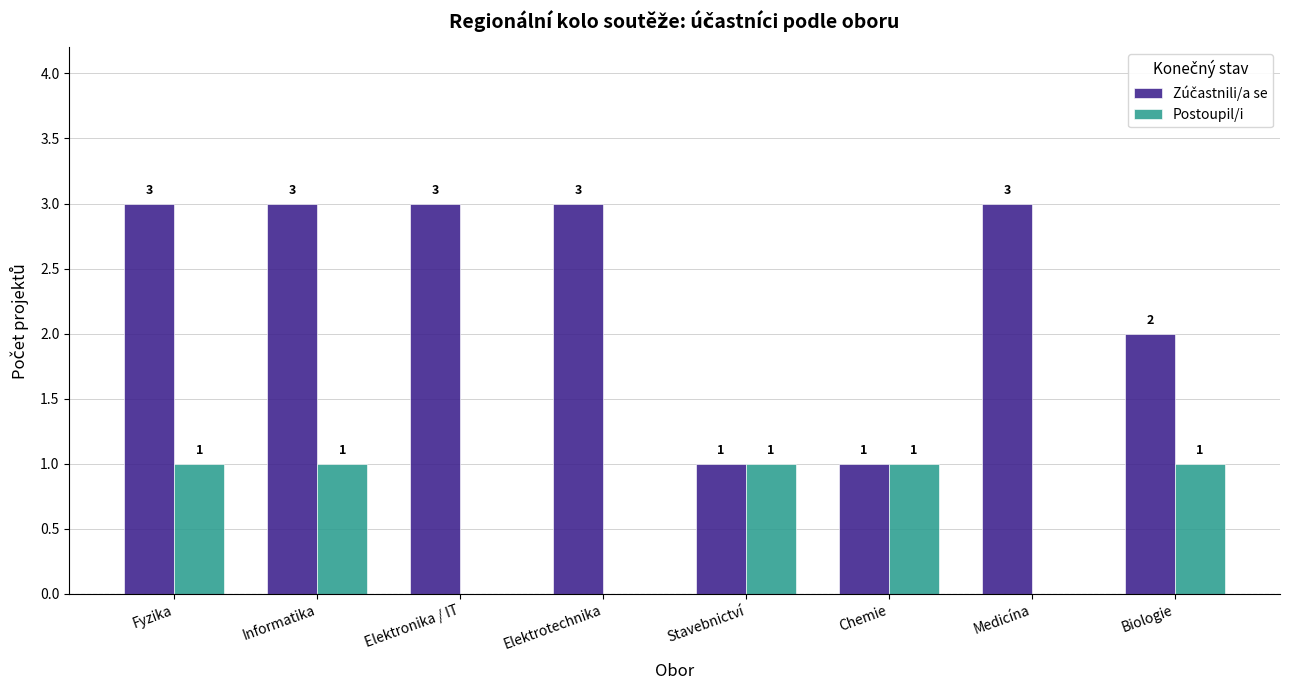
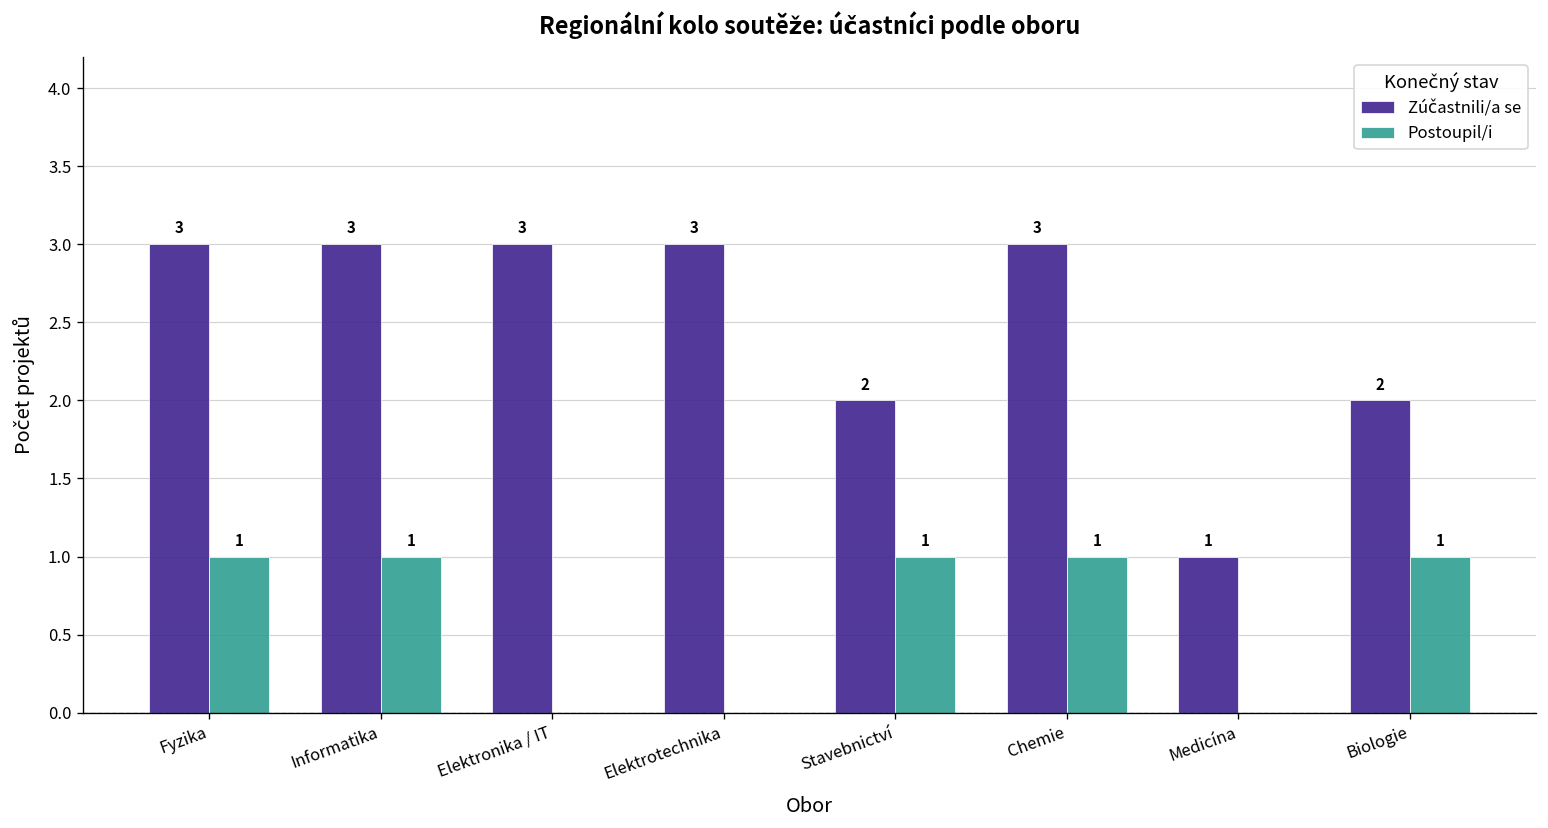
Zúčastnili/a se, Stavebnictví: 1 -> 2
Zúčastnili/a se, Chemie: 1 -> 3
Zúčastnili/a se, Medicína: 3 -> 1
